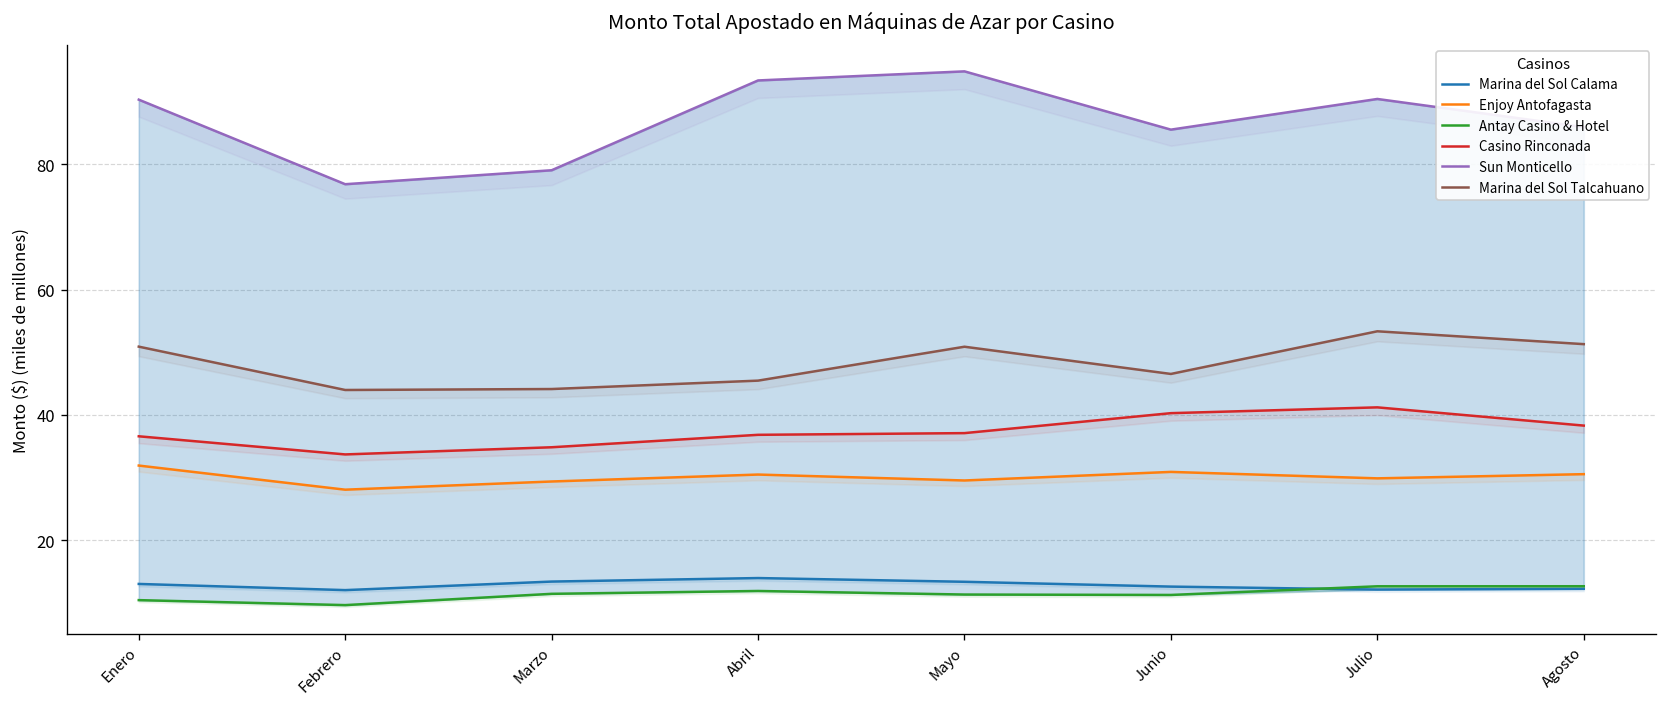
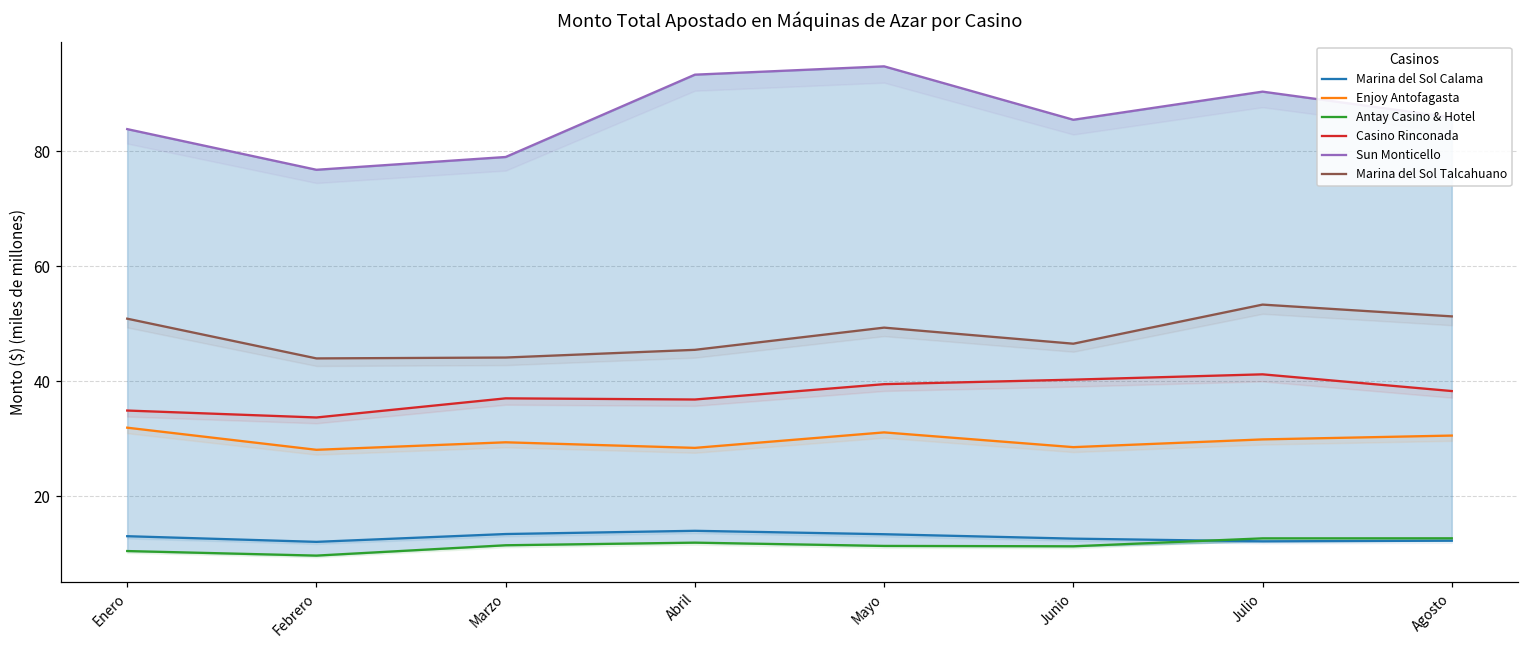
Casino Rinconada, Enero: 37 -> 35
Sun Monticello, Enero: 90 -> 84
Casino Rinconada, Marzo: 35 -> 37
Enjoy Antofagasta, Abril: 30 -> 28
Enjoy Antofagasta, Mayo: 30 -> 31
Casino Rinconada, Mayo: 37 -> 39
Marina del Sol Talcahuano, Mayo: 51 -> 49
Enjoy Antofagasta, Junio: 31 -> 29
